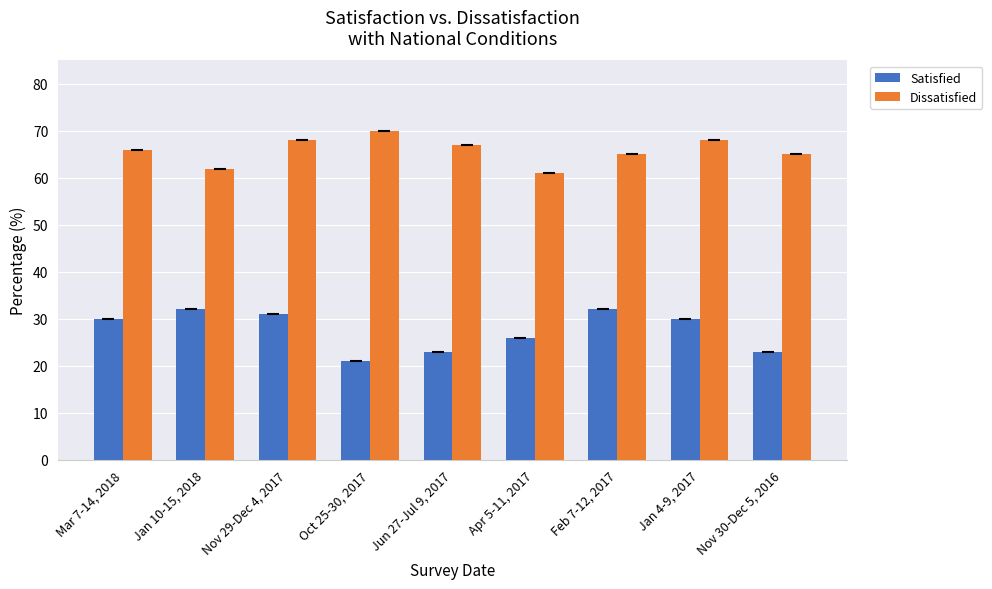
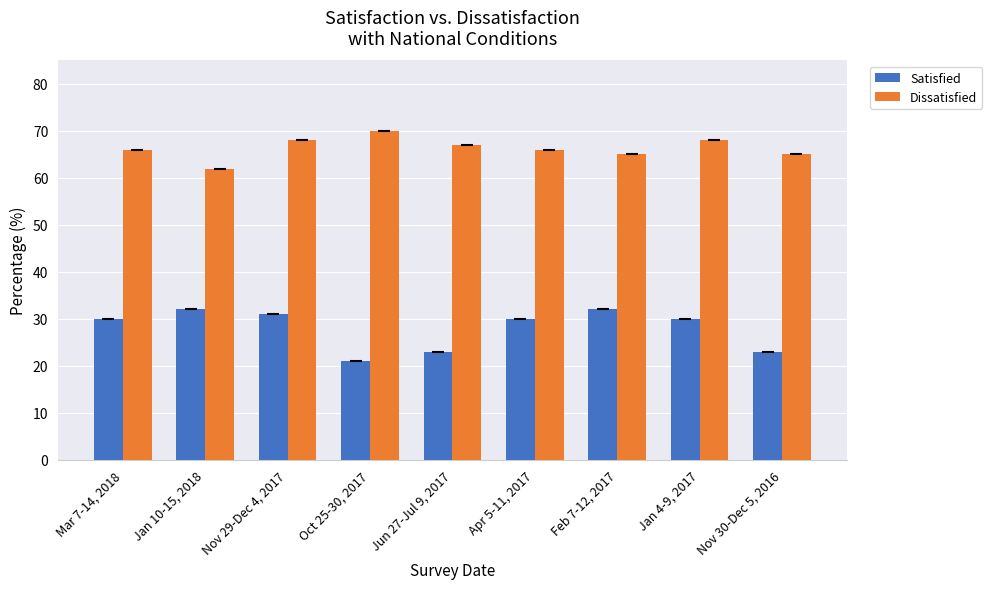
Satisfied, Apr 5-11, 2017: 26 -> 30
Dissatisfied, Apr 5-11, 2017: 61 -> 66
